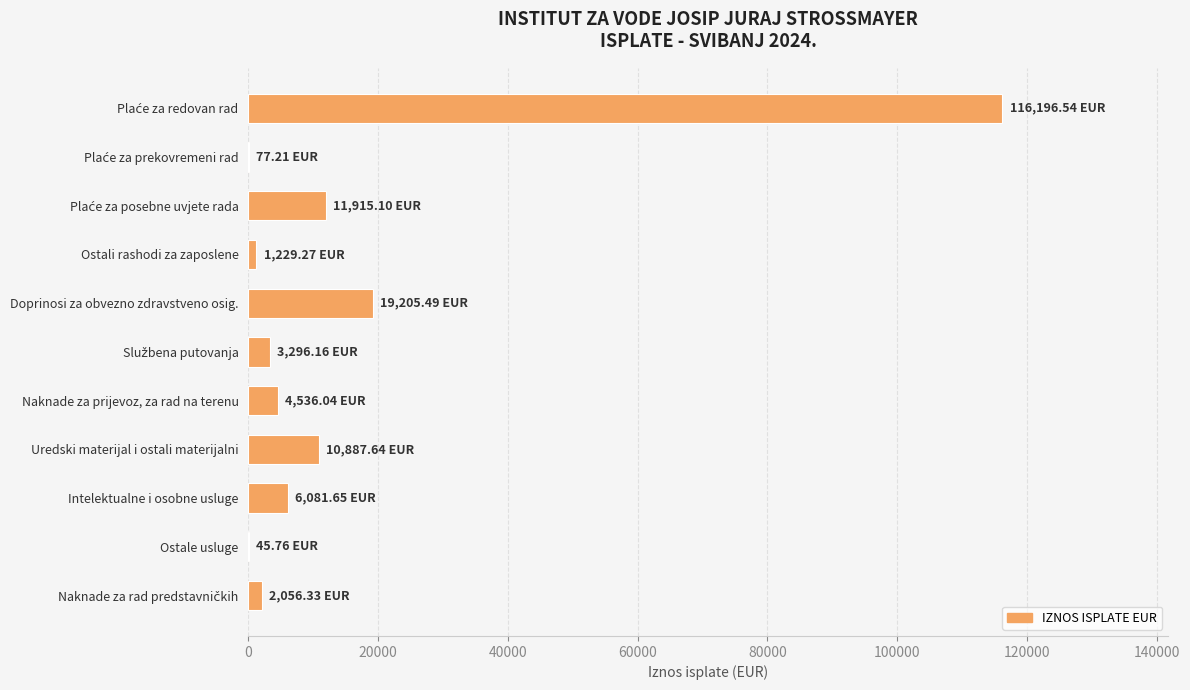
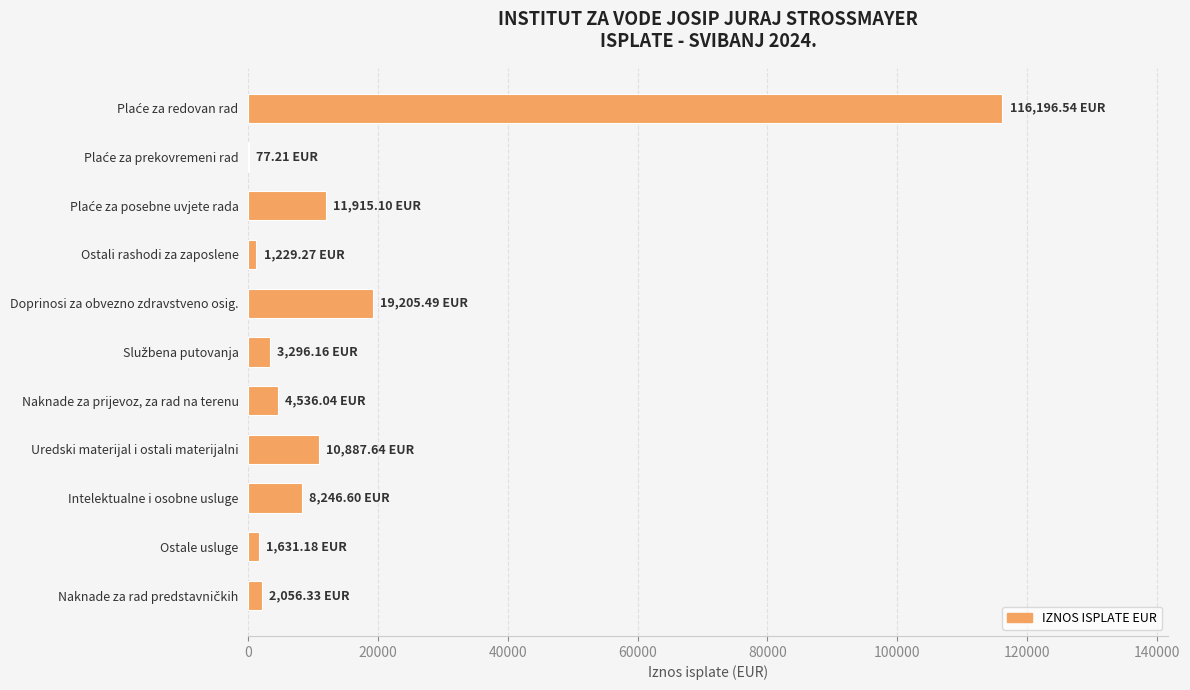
Intelektualne i osobne usluge: 6,081.65 -> 8,246.60
Ostale usluge: 45.76 -> 1,631.18
